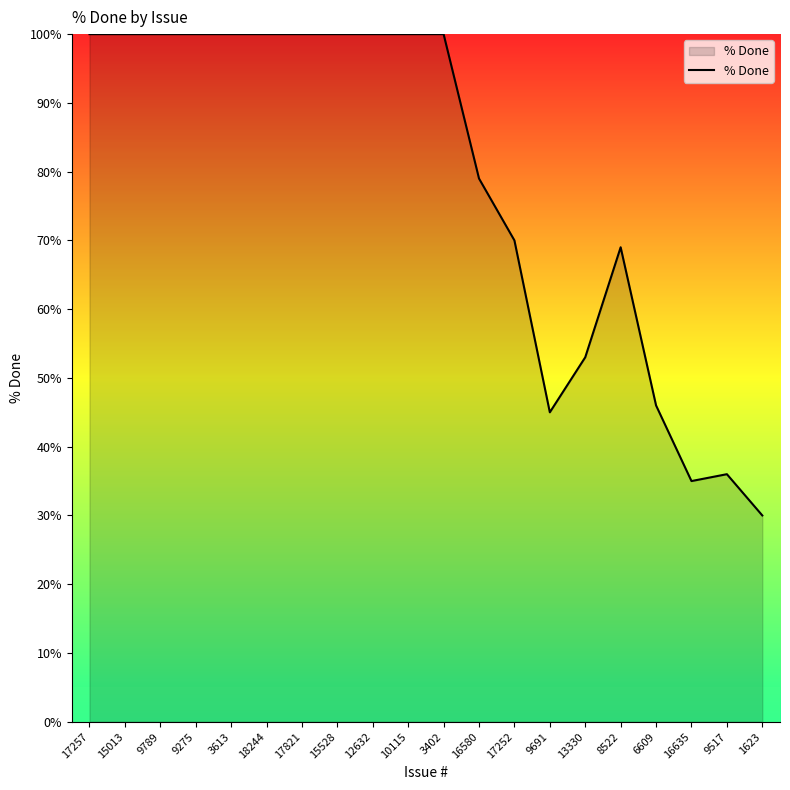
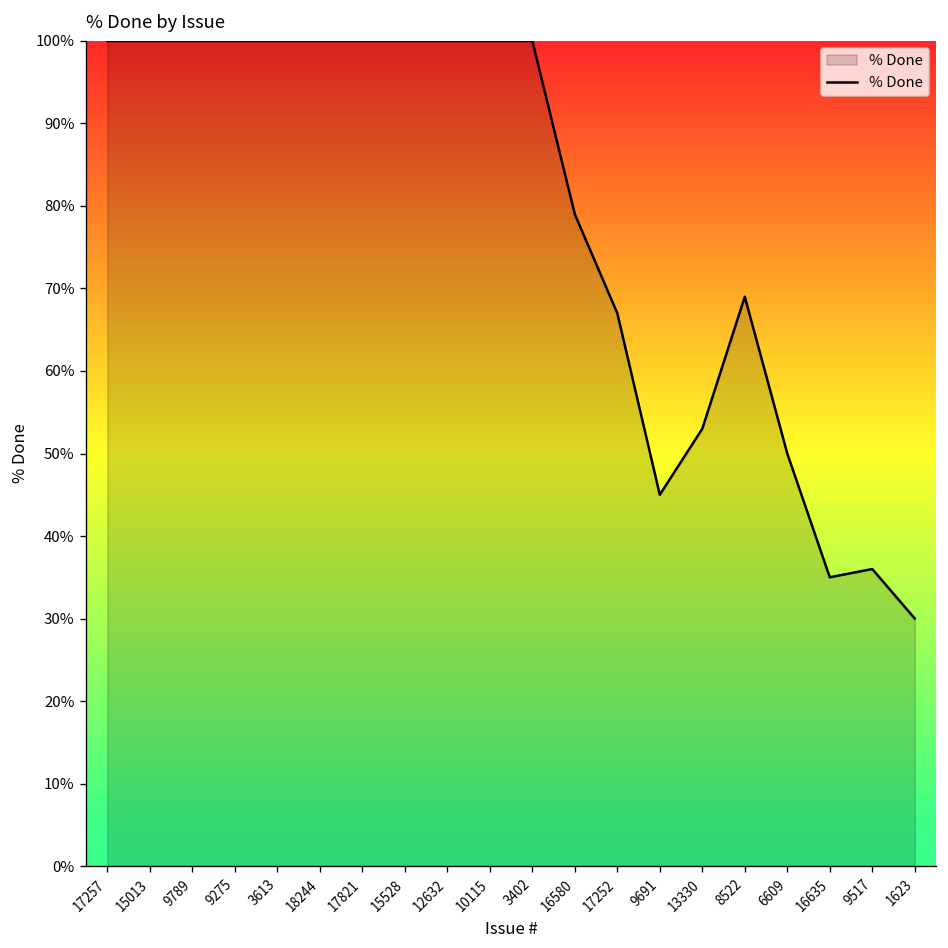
17252: 70% -> 67%
6609: 46% -> 50%
